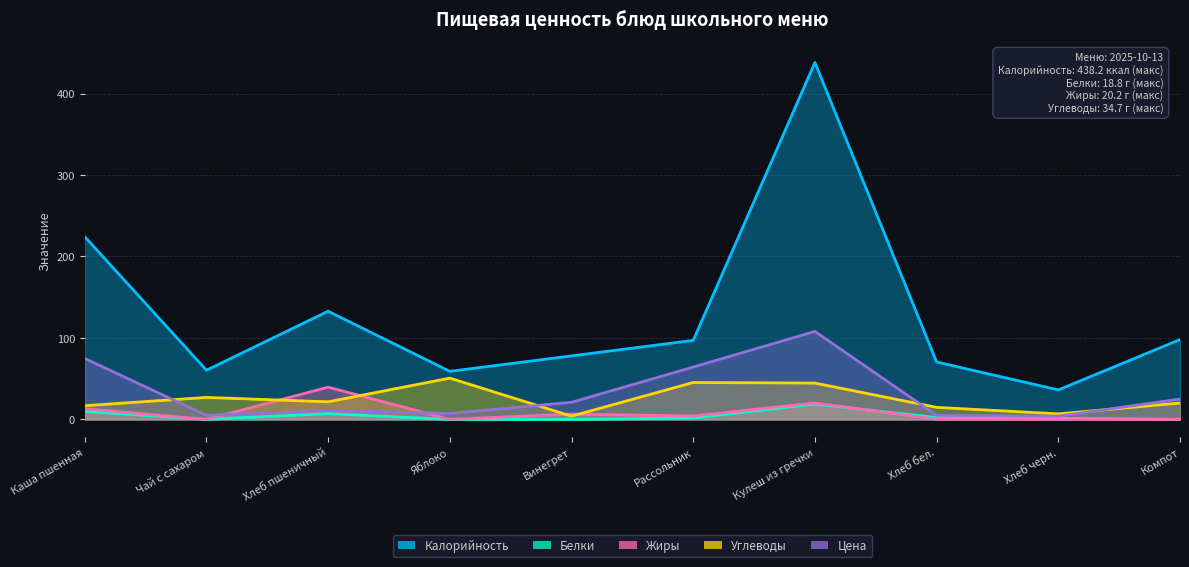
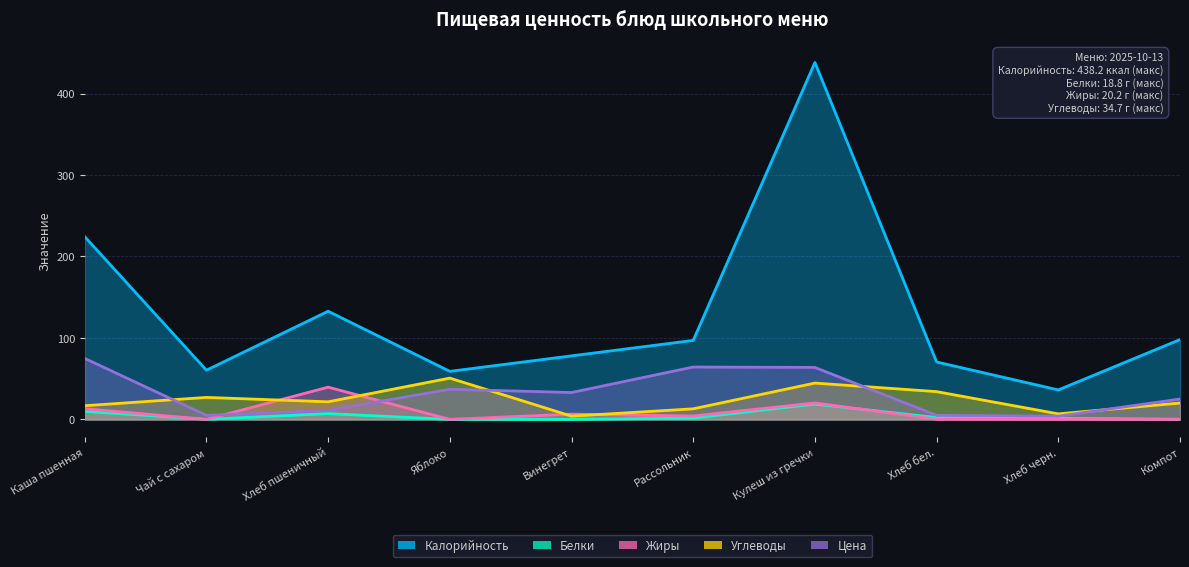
Цена, Яблоко: 10 -> 40
Цена, Винегрет: 20 -> 30
Углеводы, Рассольник: 50 -> 10
Цена, Кулеш из гречки: 110 -> 60
Углеводы, Хлеб бел.: 10 -> 30
